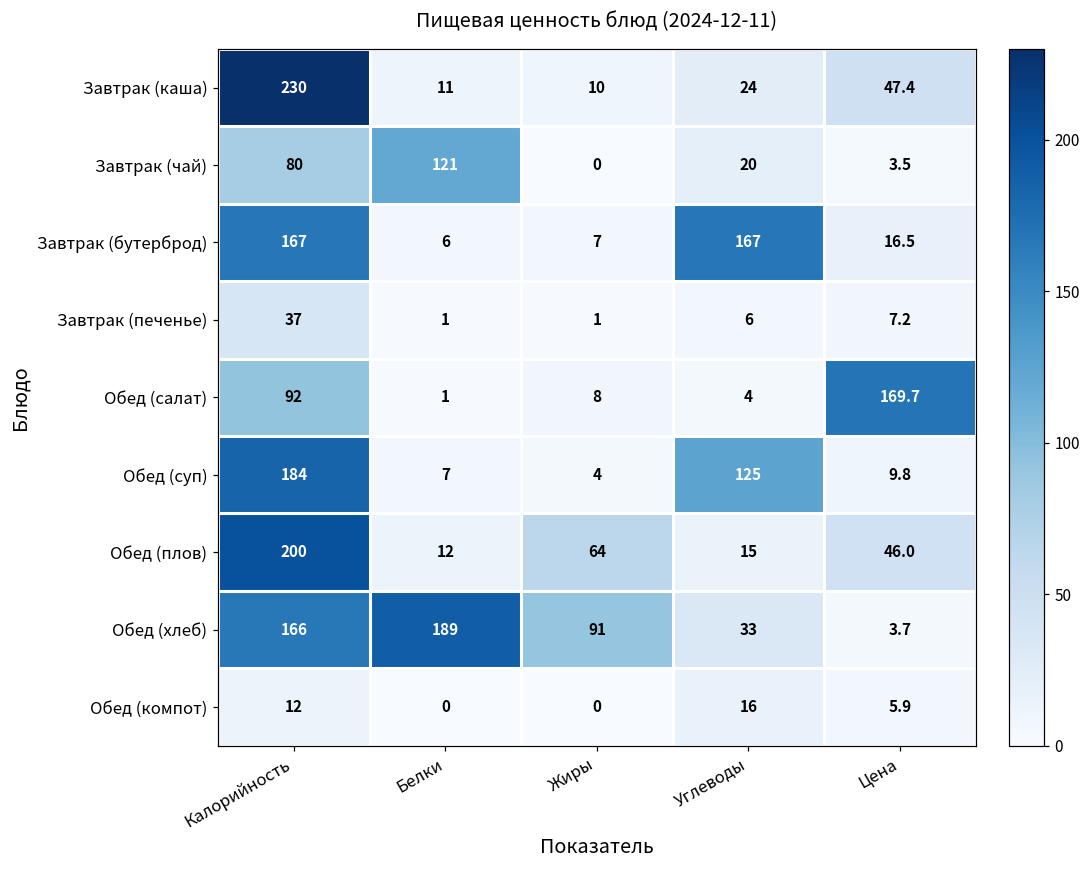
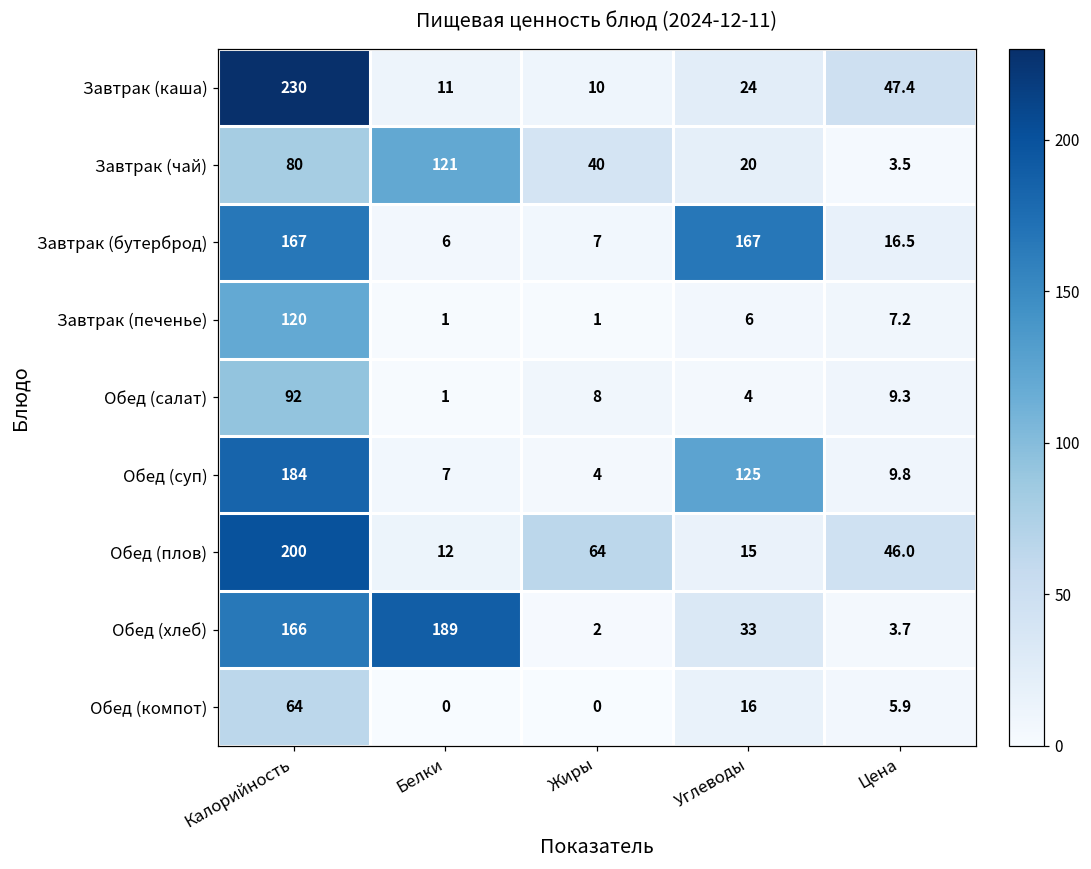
Завтрак (чай), Жиры: 0 -> 40
Завтрак (печенье), Калорийность: 37 -> 120
Обед (салат), Цена: 169.7 -> 9.3
Обед (хлеб), Жиры: 91 -> 2
Обед (компот), Калорийность: 12 -> 64
